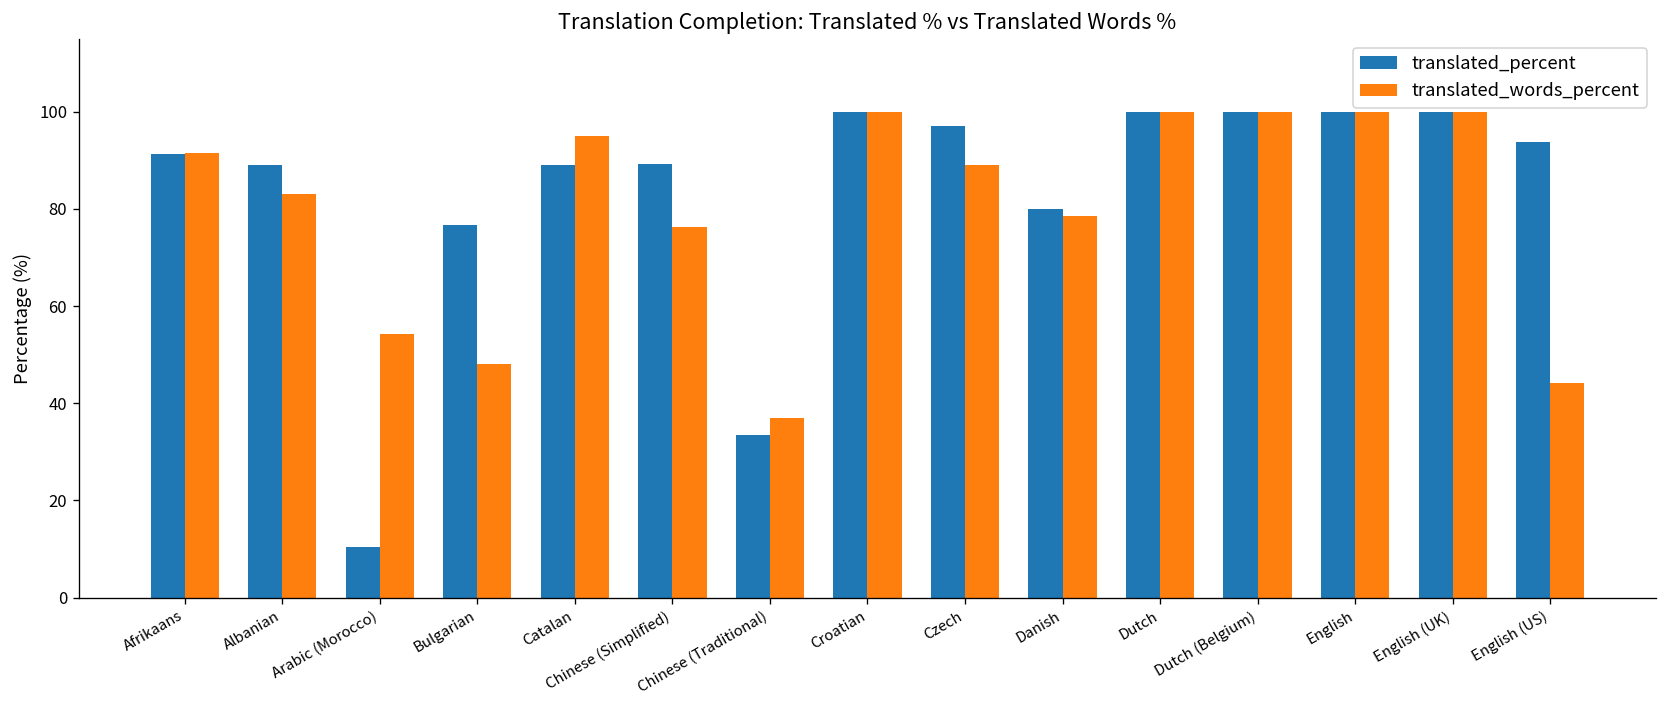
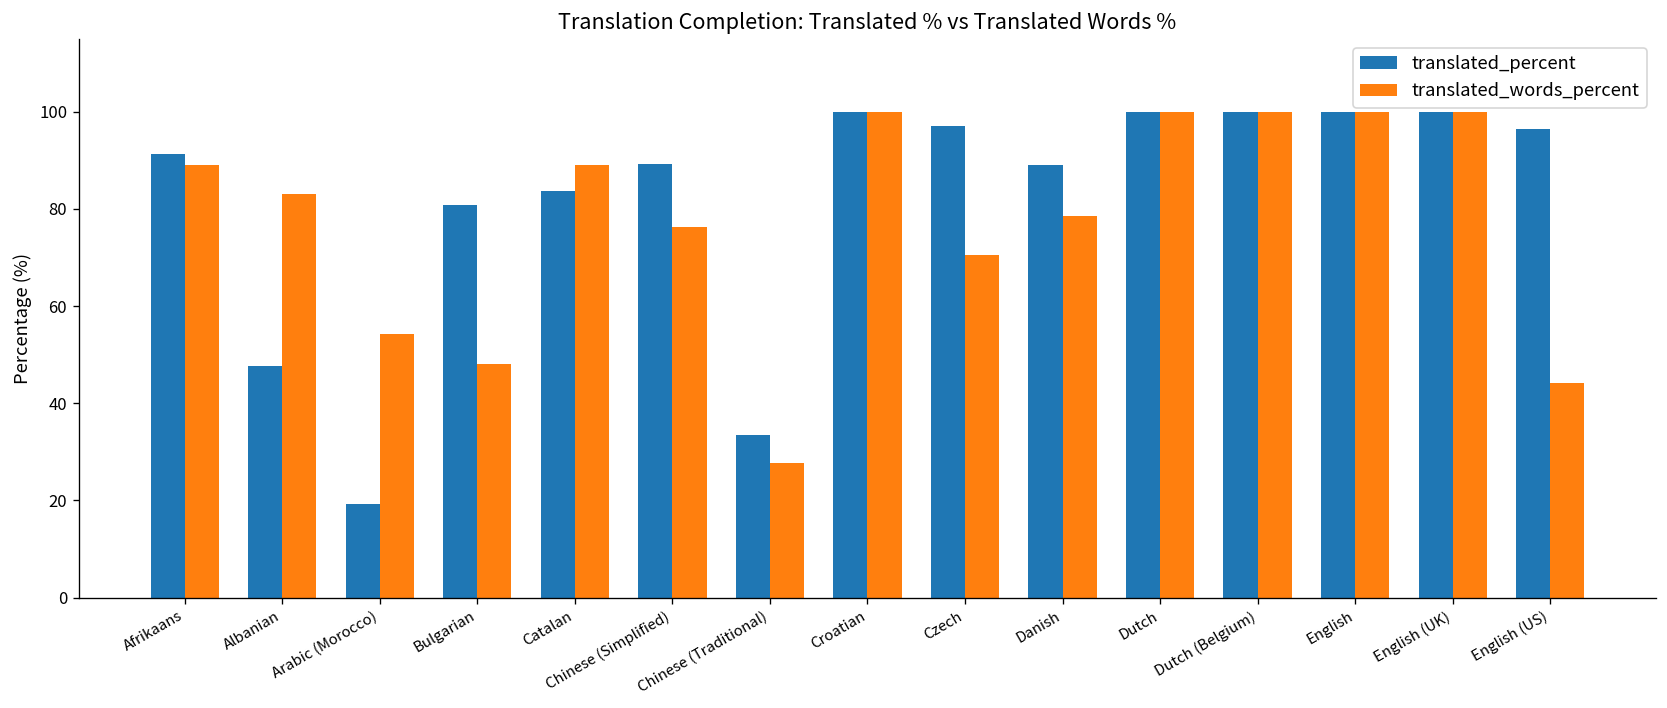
translated_words_percent, Afrikaans: 92 -> 89
translated_percent, Albanian: 89 -> 48
translated_percent, Arabic (Morocco): 10 -> 19
translated_percent, Bulgarian: 77 -> 81
translated_percent, Catalan: 89 -> 84
translated_words_percent, Catalan: 95 -> 89
translated_words_percent, Chinese (Traditional): 37 -> 28
translated_words_percent, Czech: 89 -> 71
translated_percent, Danish: 80 -> 89
translated_percent, English (US): 94 -> 96
